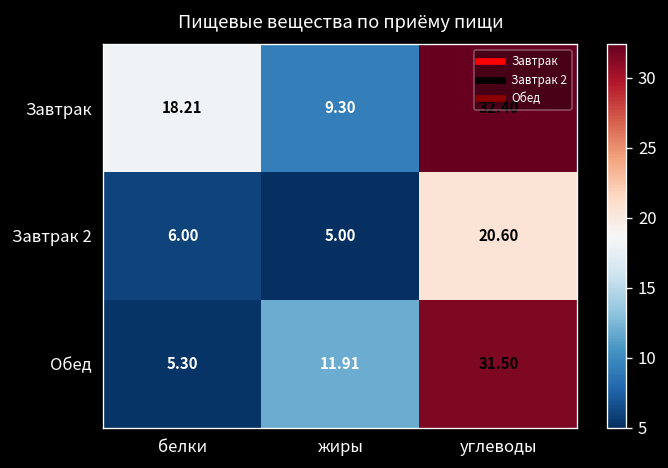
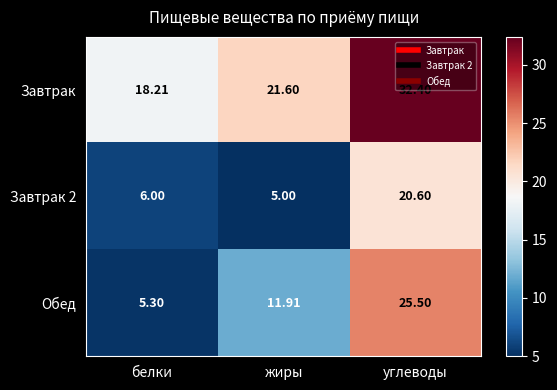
Завтрак, жиры: 9.30 -> 21.60
Обед, углеводы: 31.50 -> 25.50
